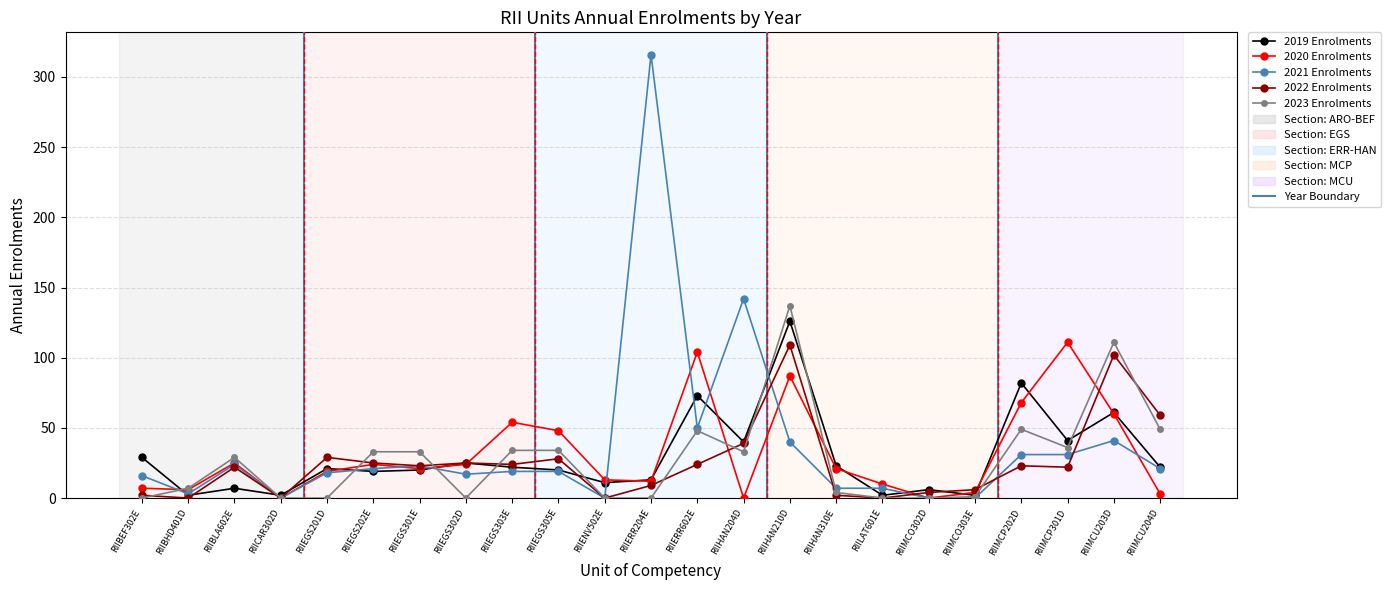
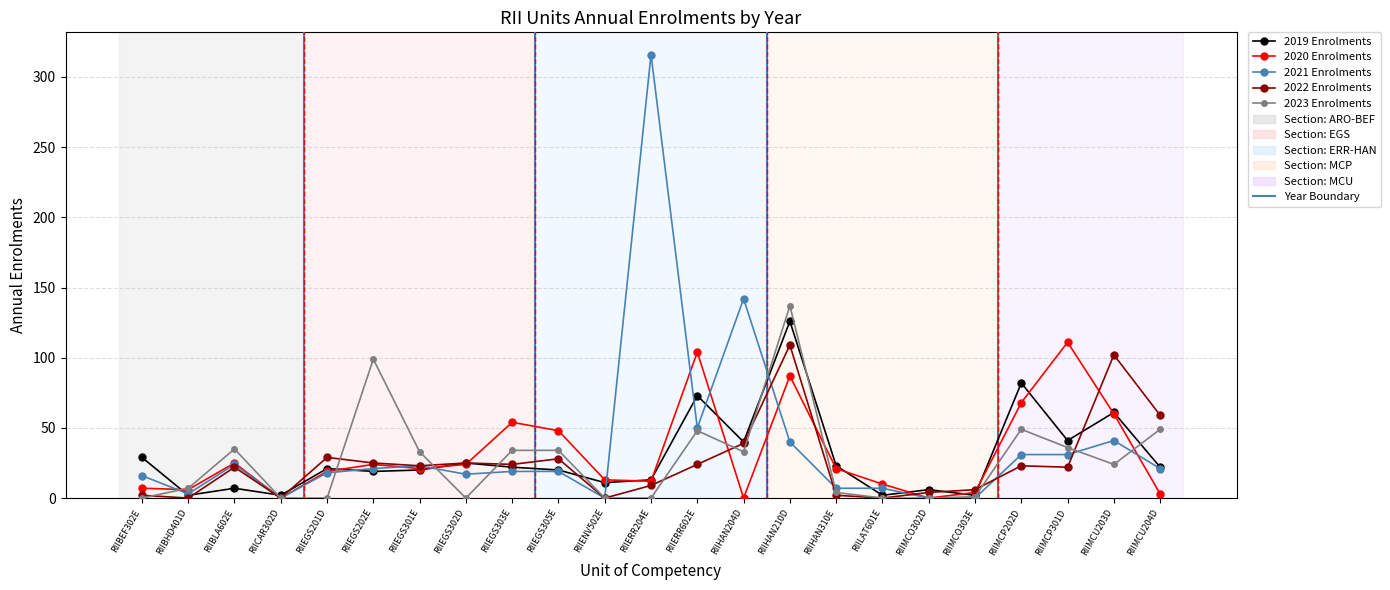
2023 Enrolments, RIIBLA602E: 29 -> 35
2023 Enrolments, RIIEGS202E: 33 -> 99
2023 Enrolments, RIIMCU203D: 111 -> 24
